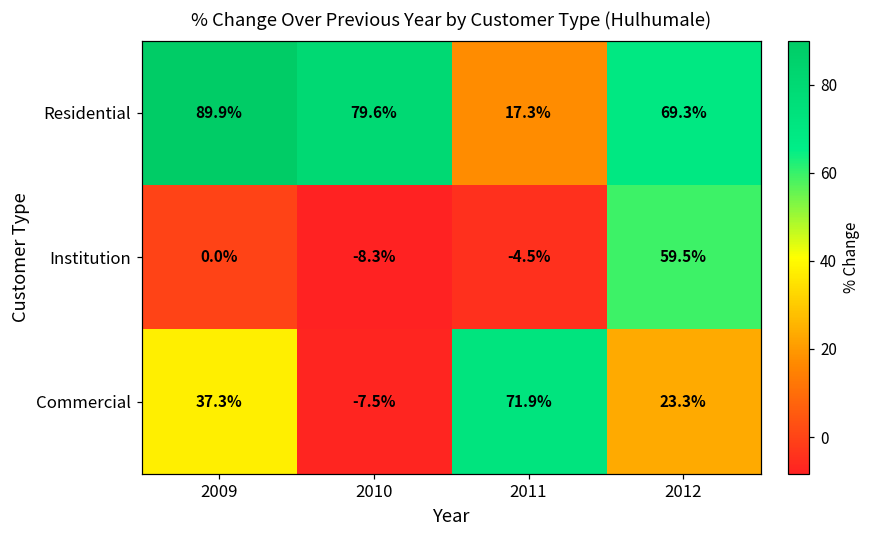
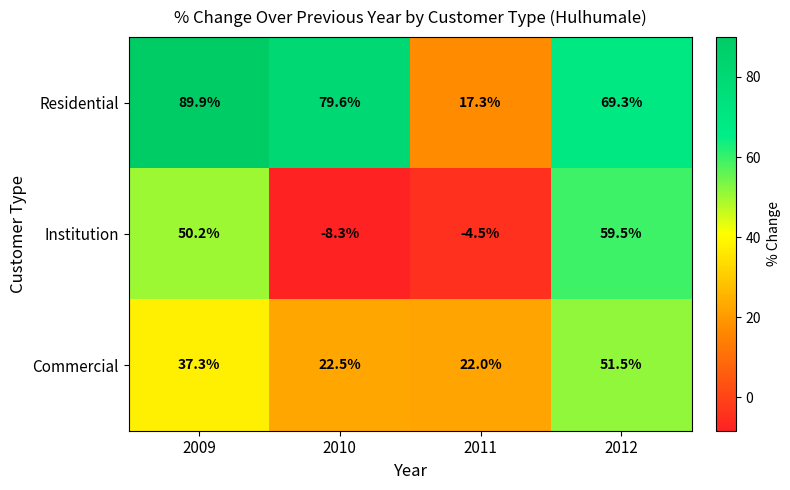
Institution, 2009: 0.0% -> 50.2%
Commercial, 2010: -7.5% -> 22.5%
Commercial, 2011: 71.9% -> 22.0%
Commercial, 2012: 23.3% -> 51.5%
